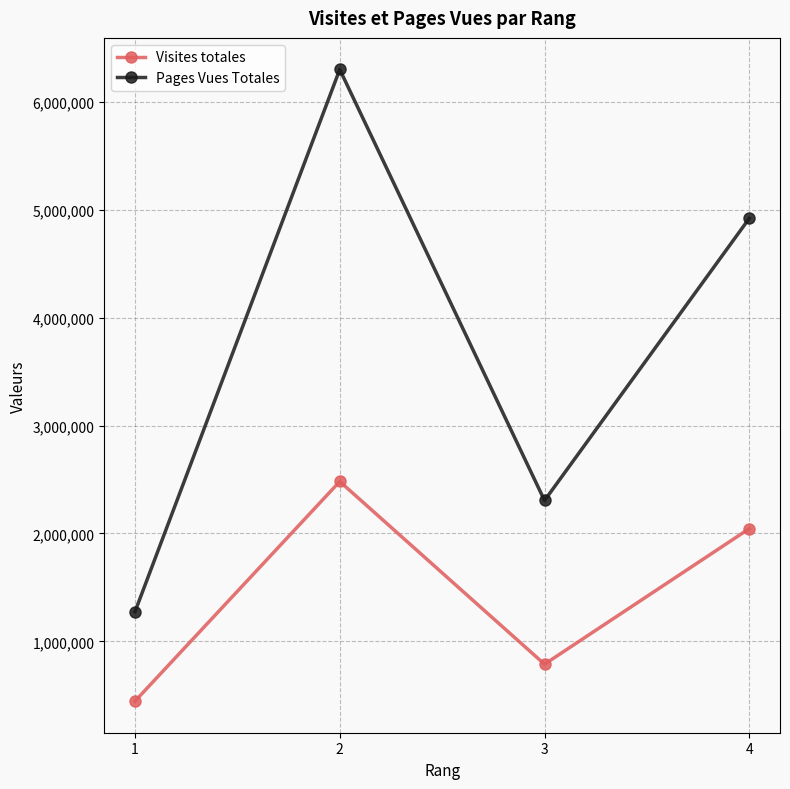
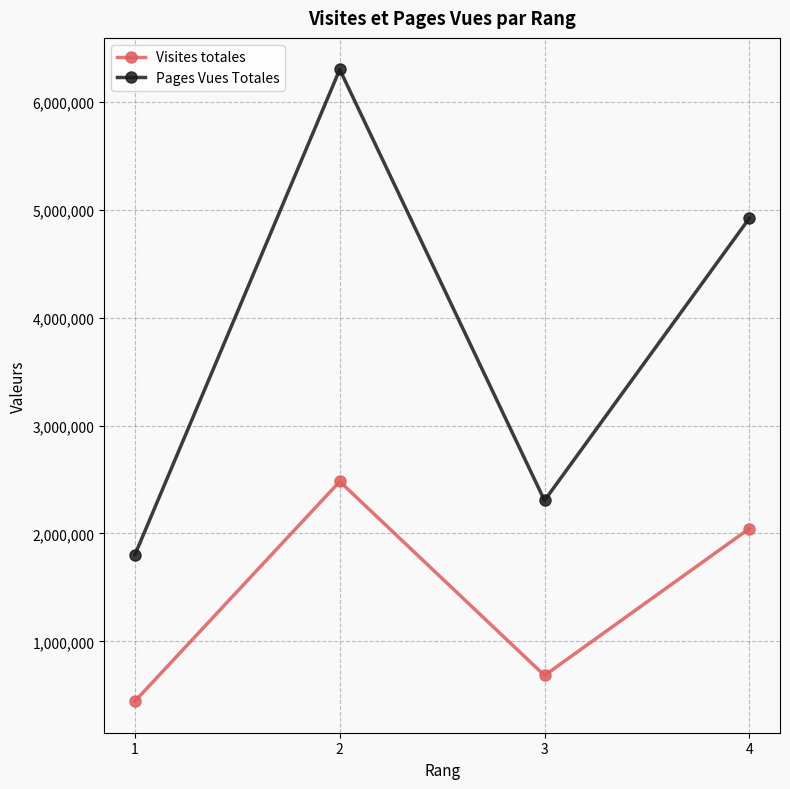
Pages Vues Totales, 1: 1,270,000 -> 1,800,000
Visites totales, 3: 790,000 -> 680,000
